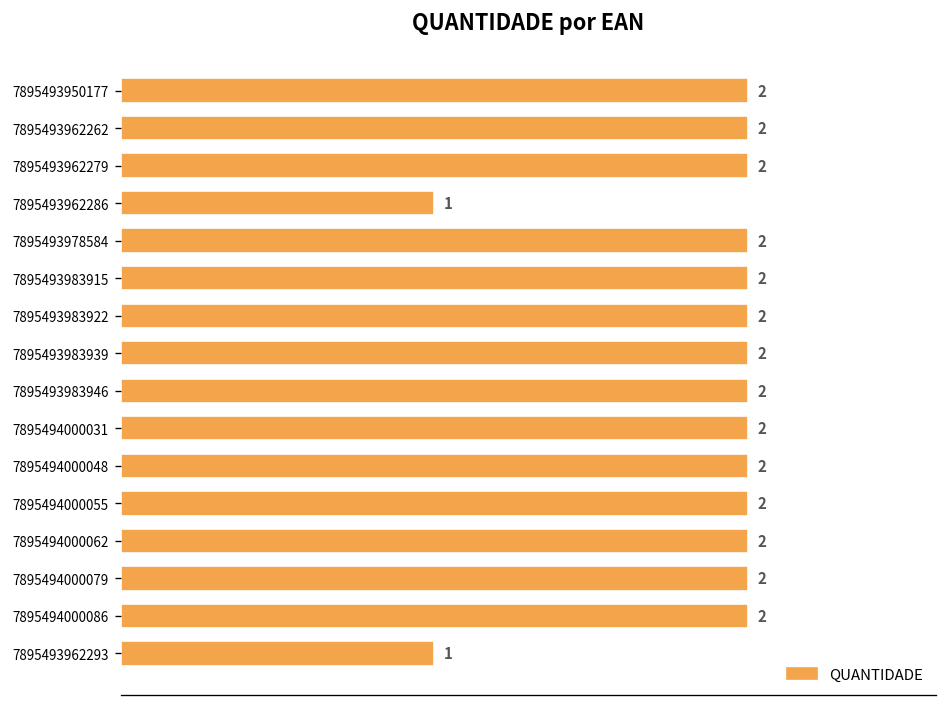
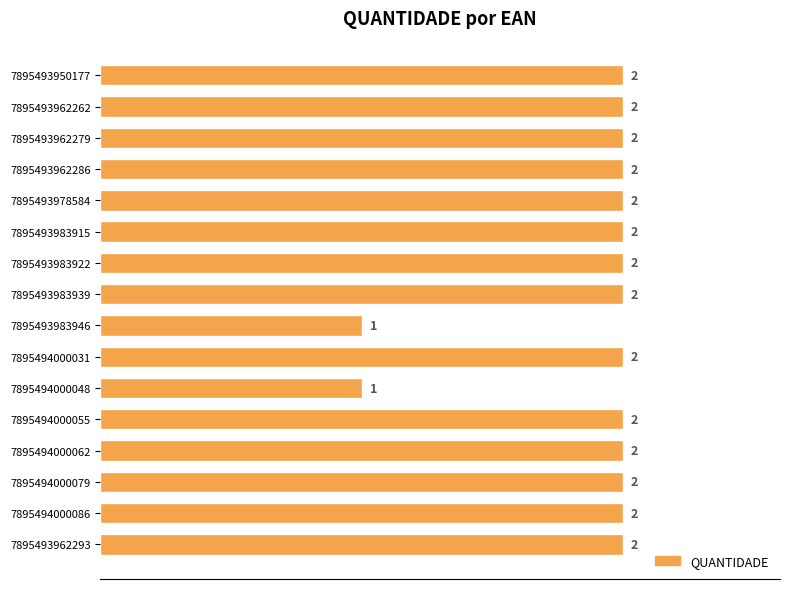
7895493962286: 1 -> 2
7895493983946: 2 -> 1
7895494000048: 2 -> 1
7895493962293: 1 -> 2
